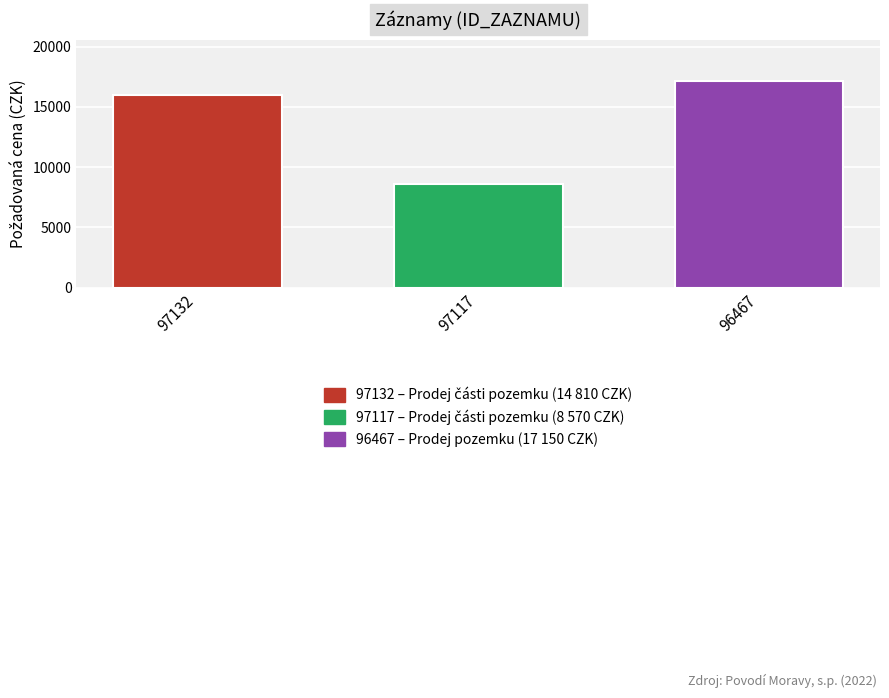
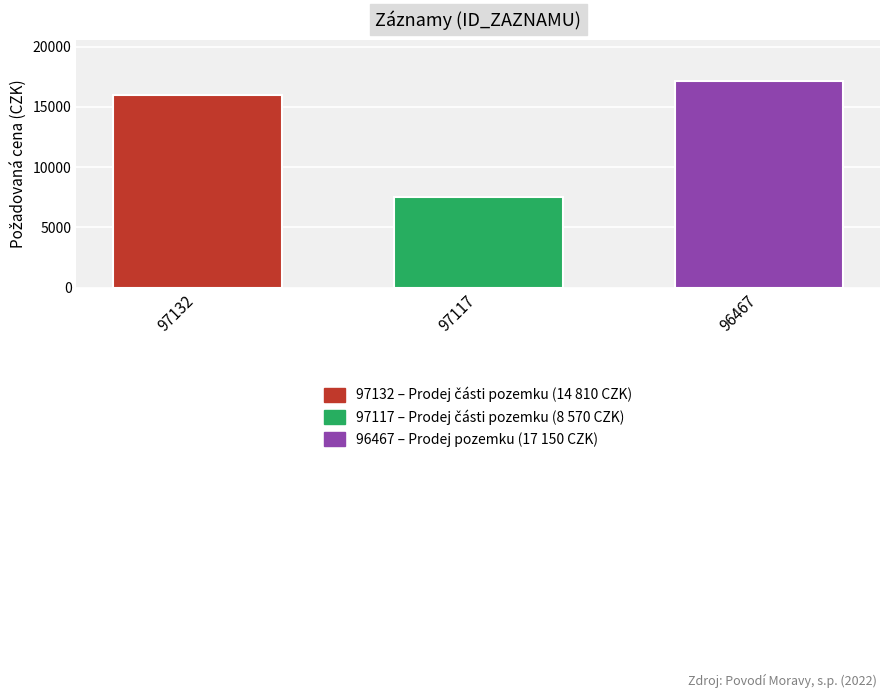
97117: 8600 -> 7500
